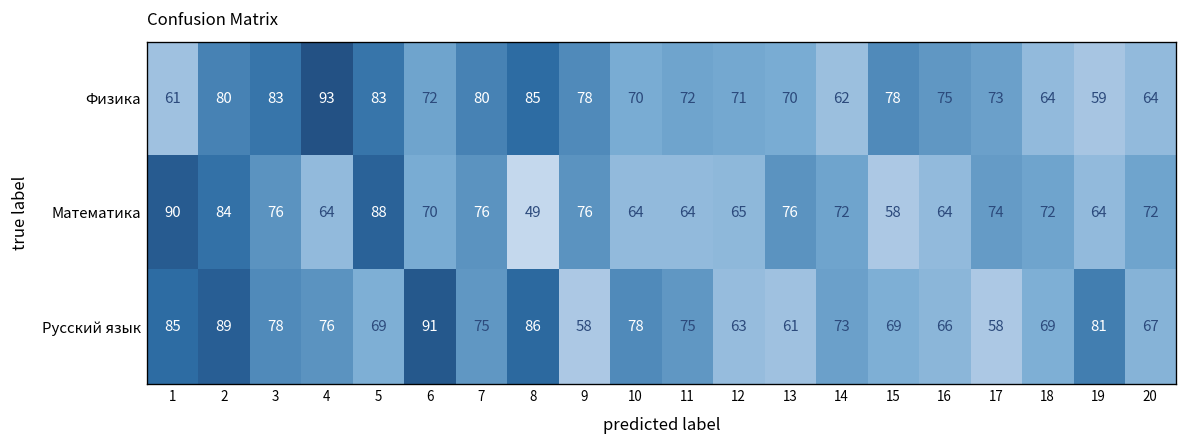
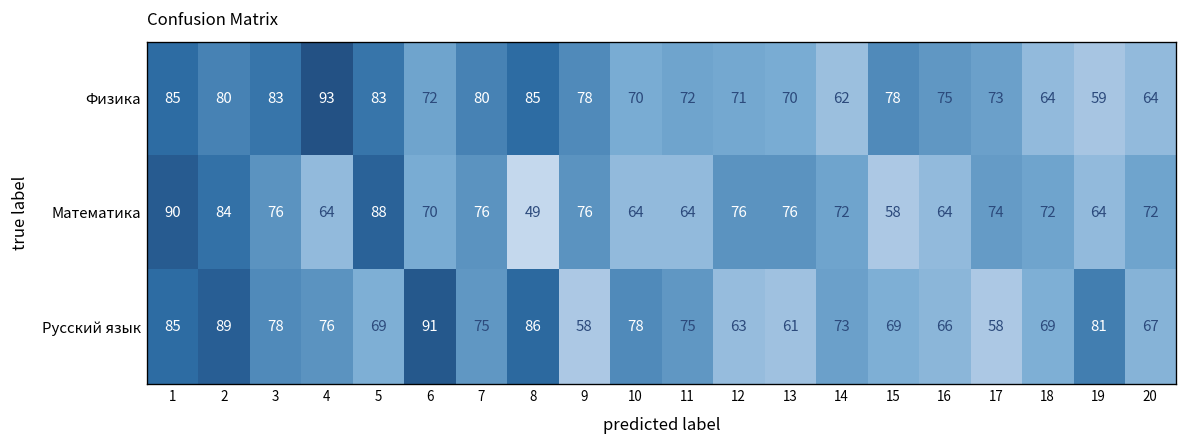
Физика, 1: 61 -> 85
Математика, 12: 65 -> 76
